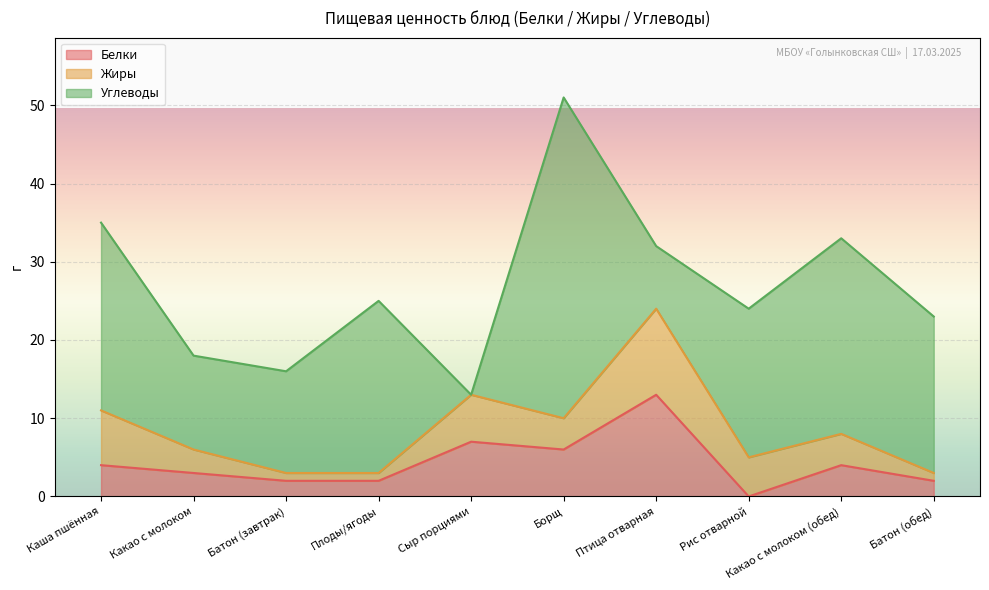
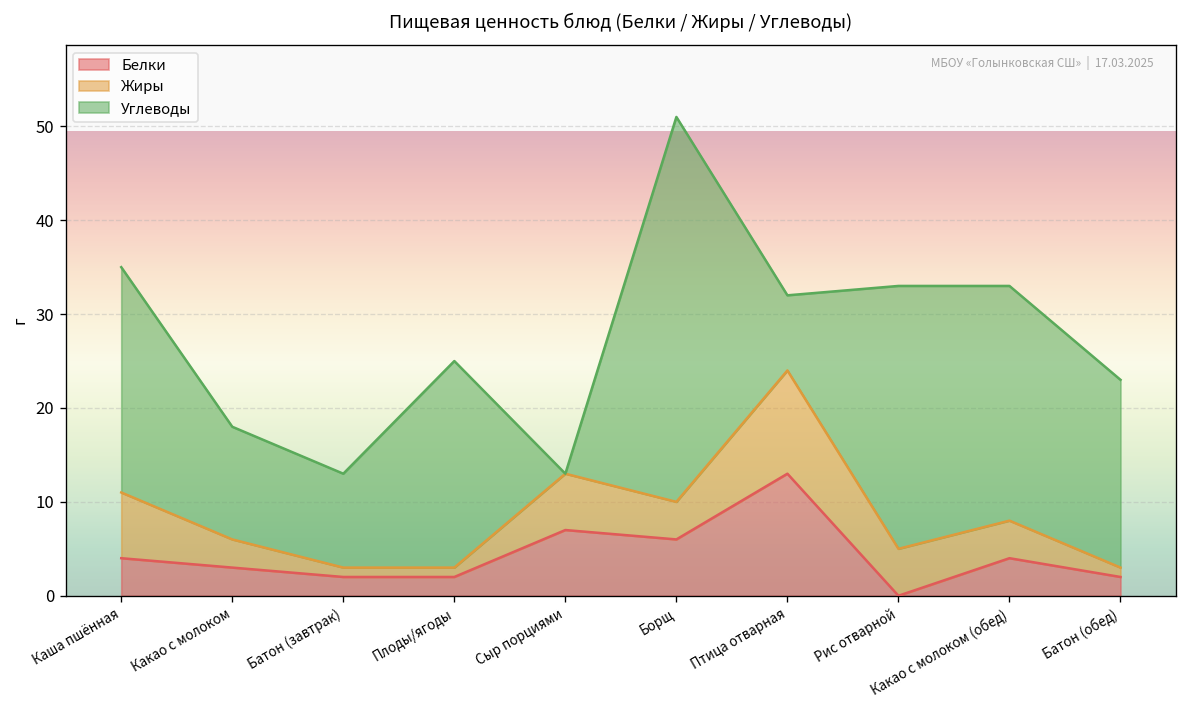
Углеводы, Батон (завтрак): 13 -> 10
Углеводы, Рис отварной: 19 -> 28
